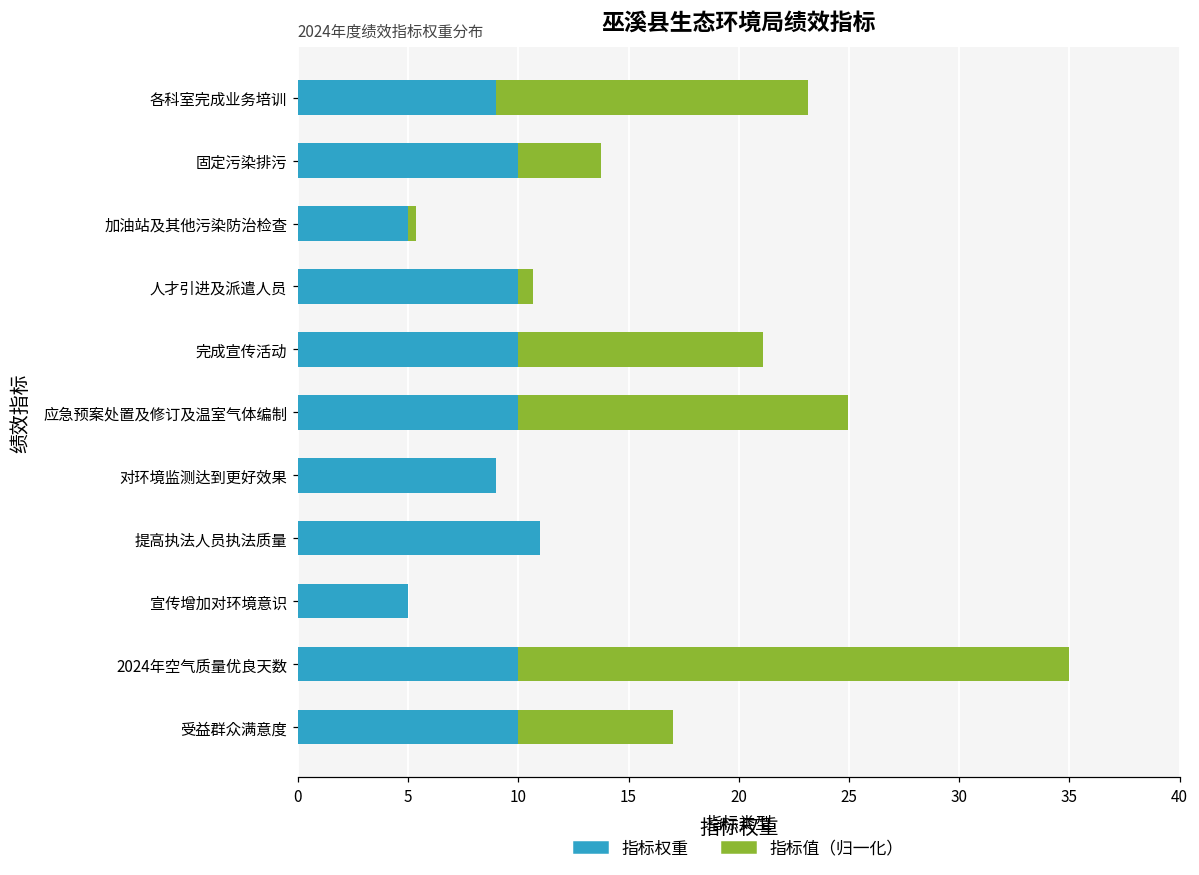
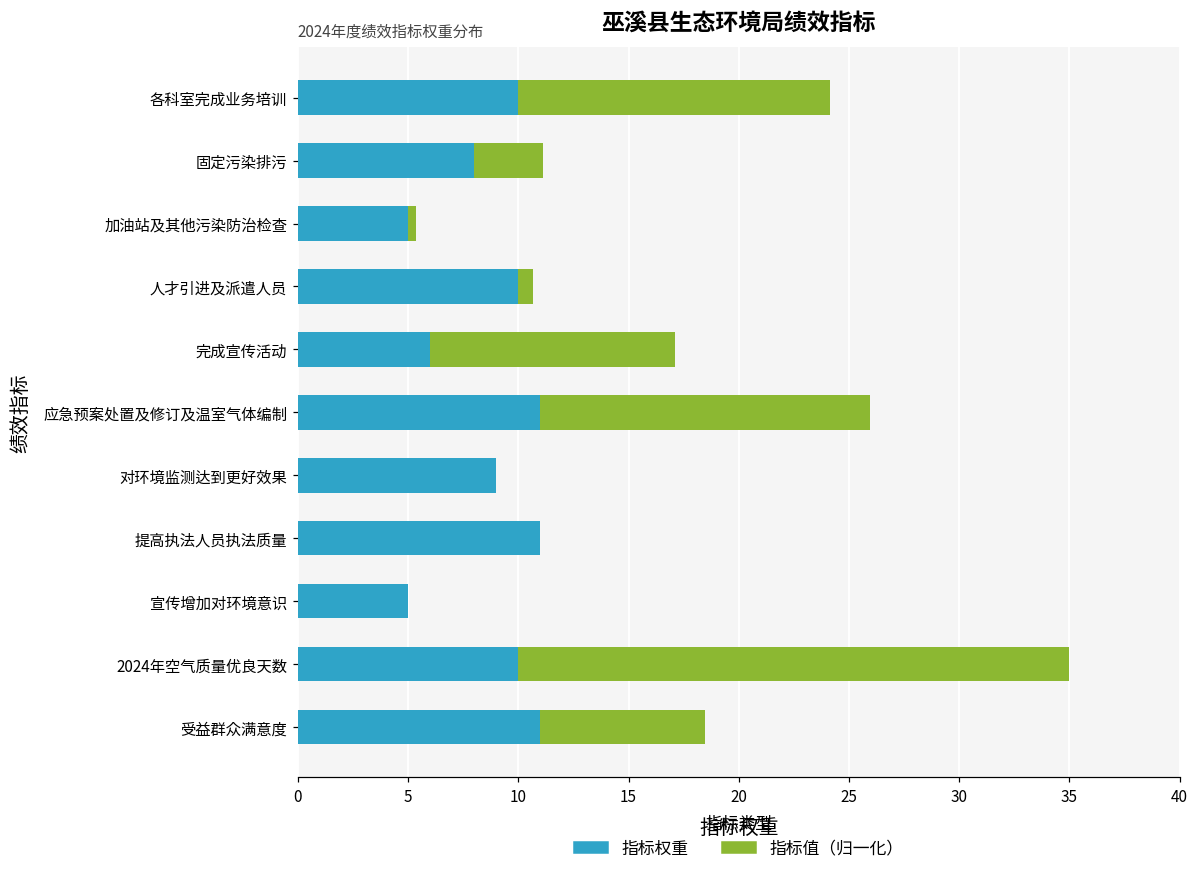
指标权重, 各科室完成业务培训: 9 -> 10
指标权重, 固定污染排污: 10 -> 8
指标值（归一化）, 固定污染排污: 3.8 -> 3.1
指标权重, 完成宣传活动: 10 -> 6
指标权重, 应急预案处置及修订及温室气体编制: 10 -> 11
指标权重, 受益群众满意度: 10 -> 11
指标值（归一化）, 受益群众满意度: 7.0 -> 7.5
